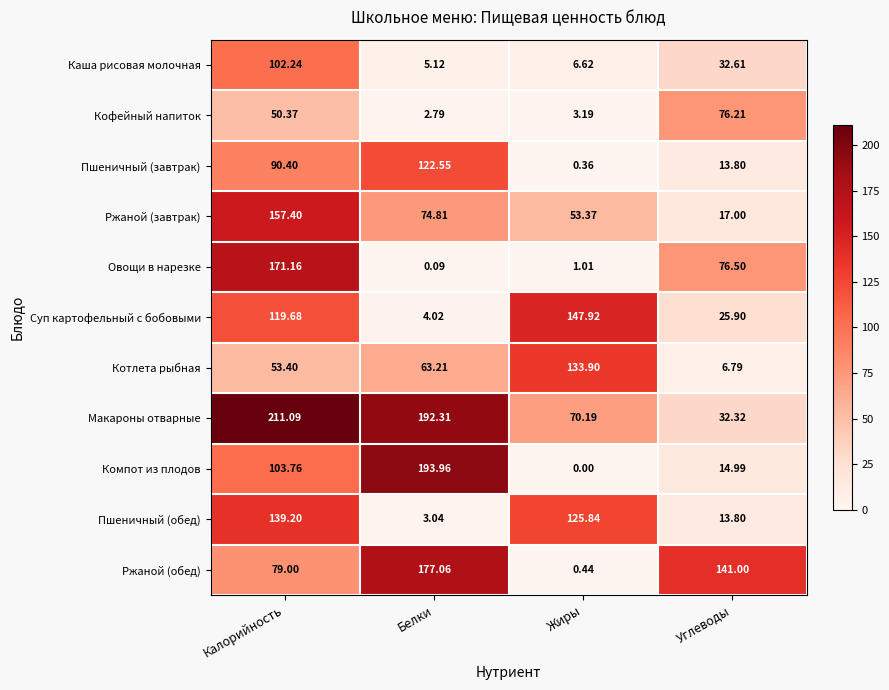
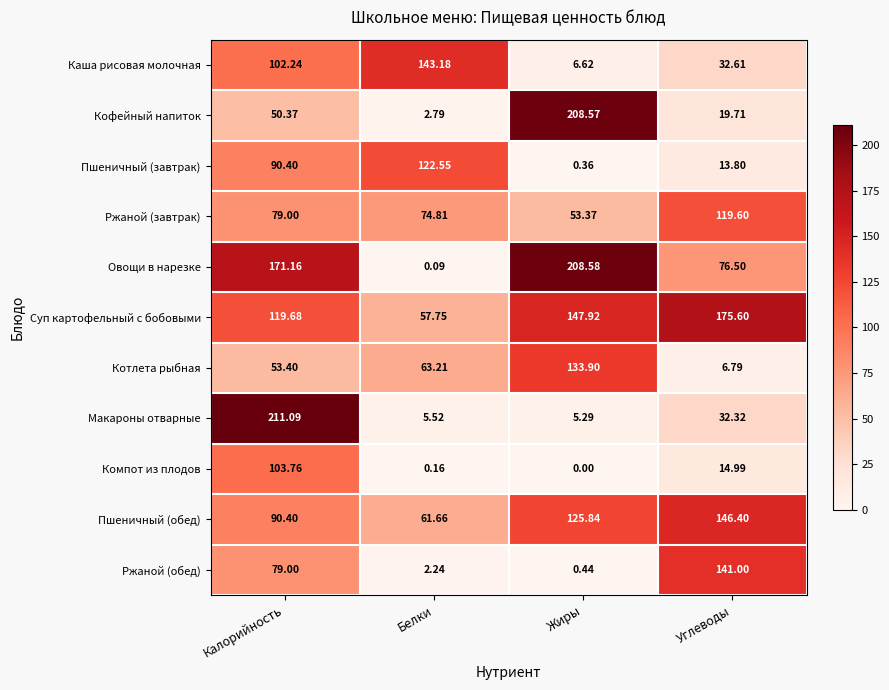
Каша рисовая молочная, Белки: 5.12 -> 143.18
Кофейный напиток, Жиры: 3.19 -> 208.57
Кофейный напиток, Углеводы: 76.21 -> 19.71
Ржаной (завтрак), Калорийность: 157.40 -> 79.00
Ржаной (завтрак), Углеводы: 17.00 -> 119.60
Овощи в нарезке, Жиры: 1.01 -> 208.58
Суп картофельный с бобовыми, Белки: 4.02 -> 57.75
Суп картофельный с бобовыми, Углеводы: 25.90 -> 175.60
Макароны отварные, Белки: 192.31 -> 5.52
Макароны отварные, Жиры: 70.19 -> 5.29
Компот из плодов, Белки: 193.96 -> 0.16
Пшеничный (обед), Калорийность: 139.20 -> 90.40
Пшеничный (обед), Белки: 3.04 -> 61.66
Пшеничный (обед), Углеводы: 13.80 -> 146.40
Ржаной (обед), Белки: 177.06 -> 2.24
